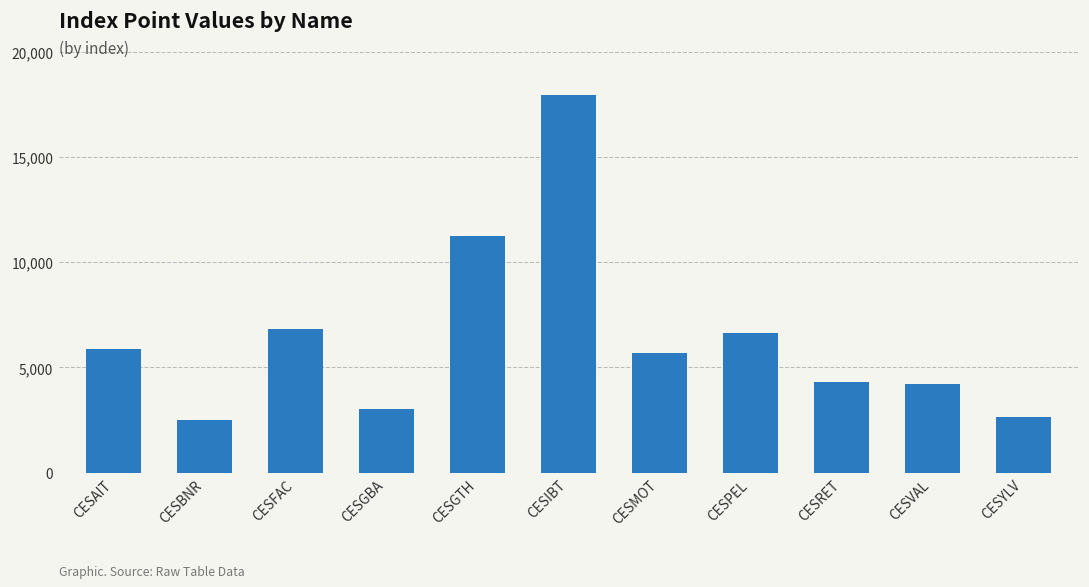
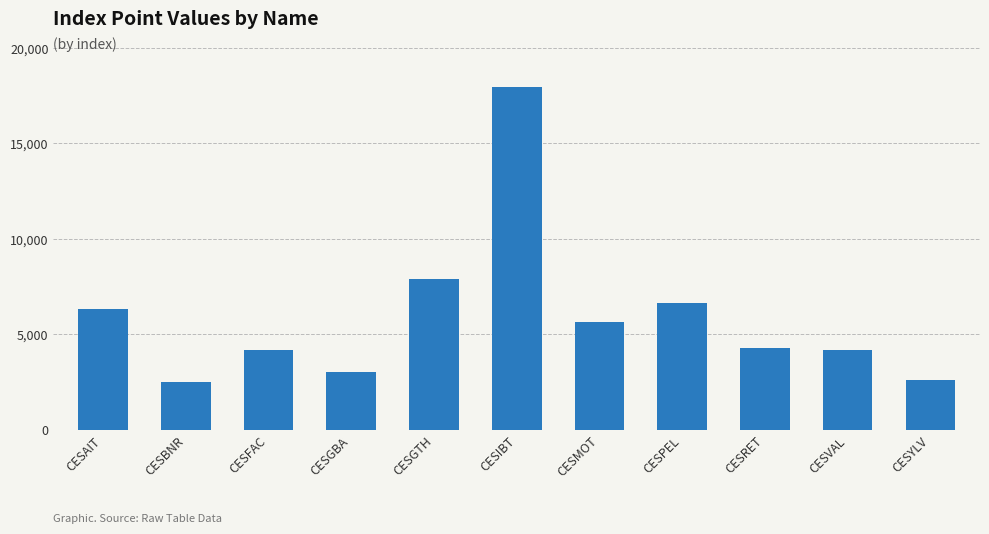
CESAIT: 5,900 -> 6,400
CESFAC: 6,800 -> 4,200
CESGTH: 11,200 -> 7,900
